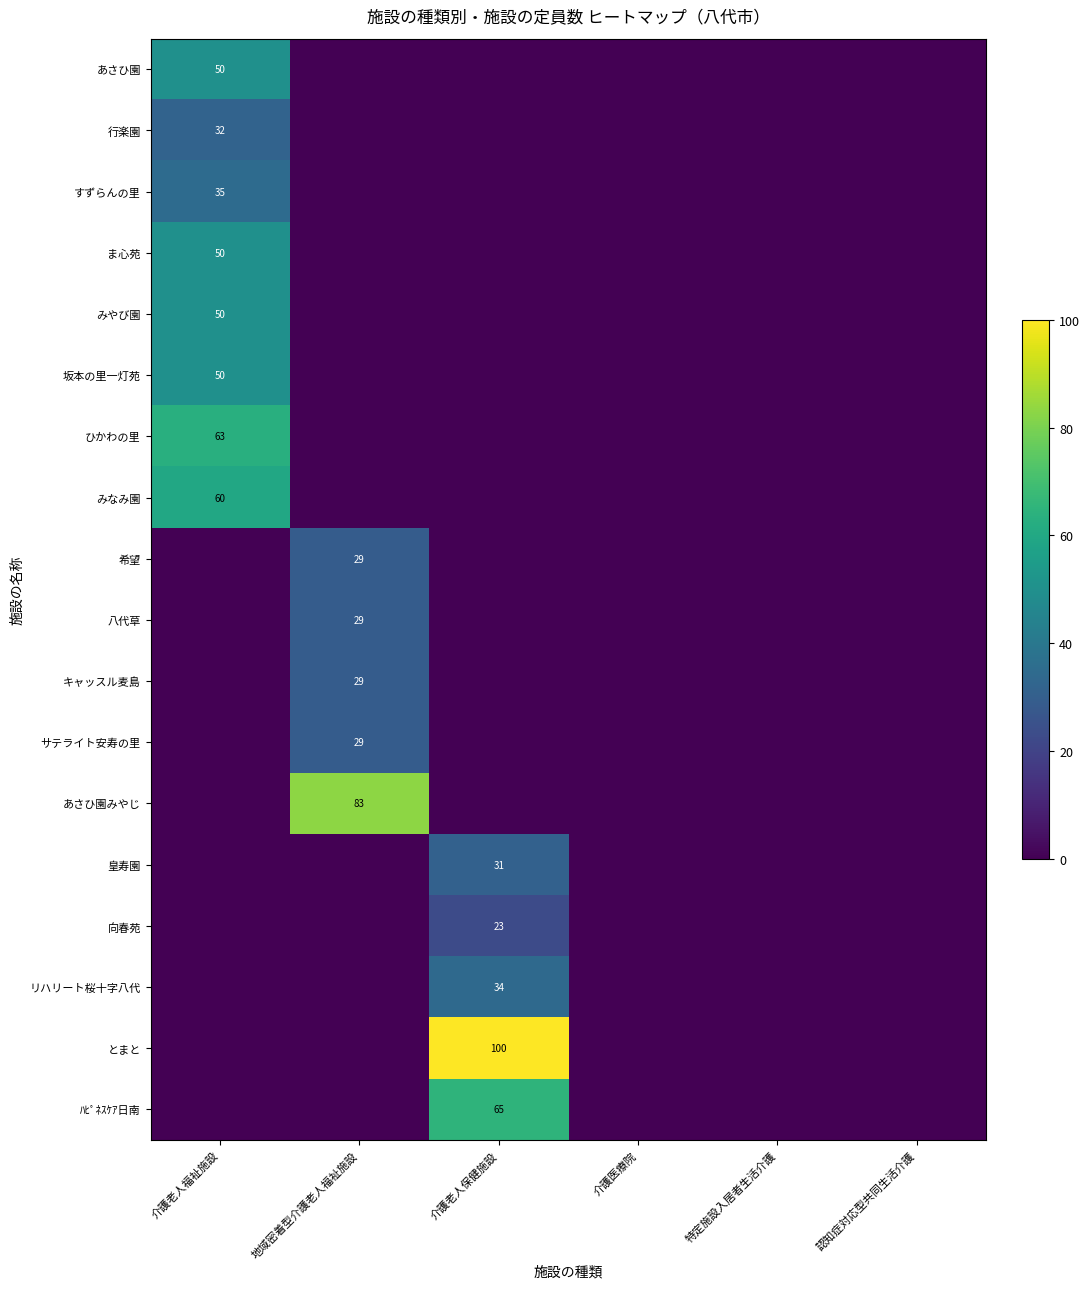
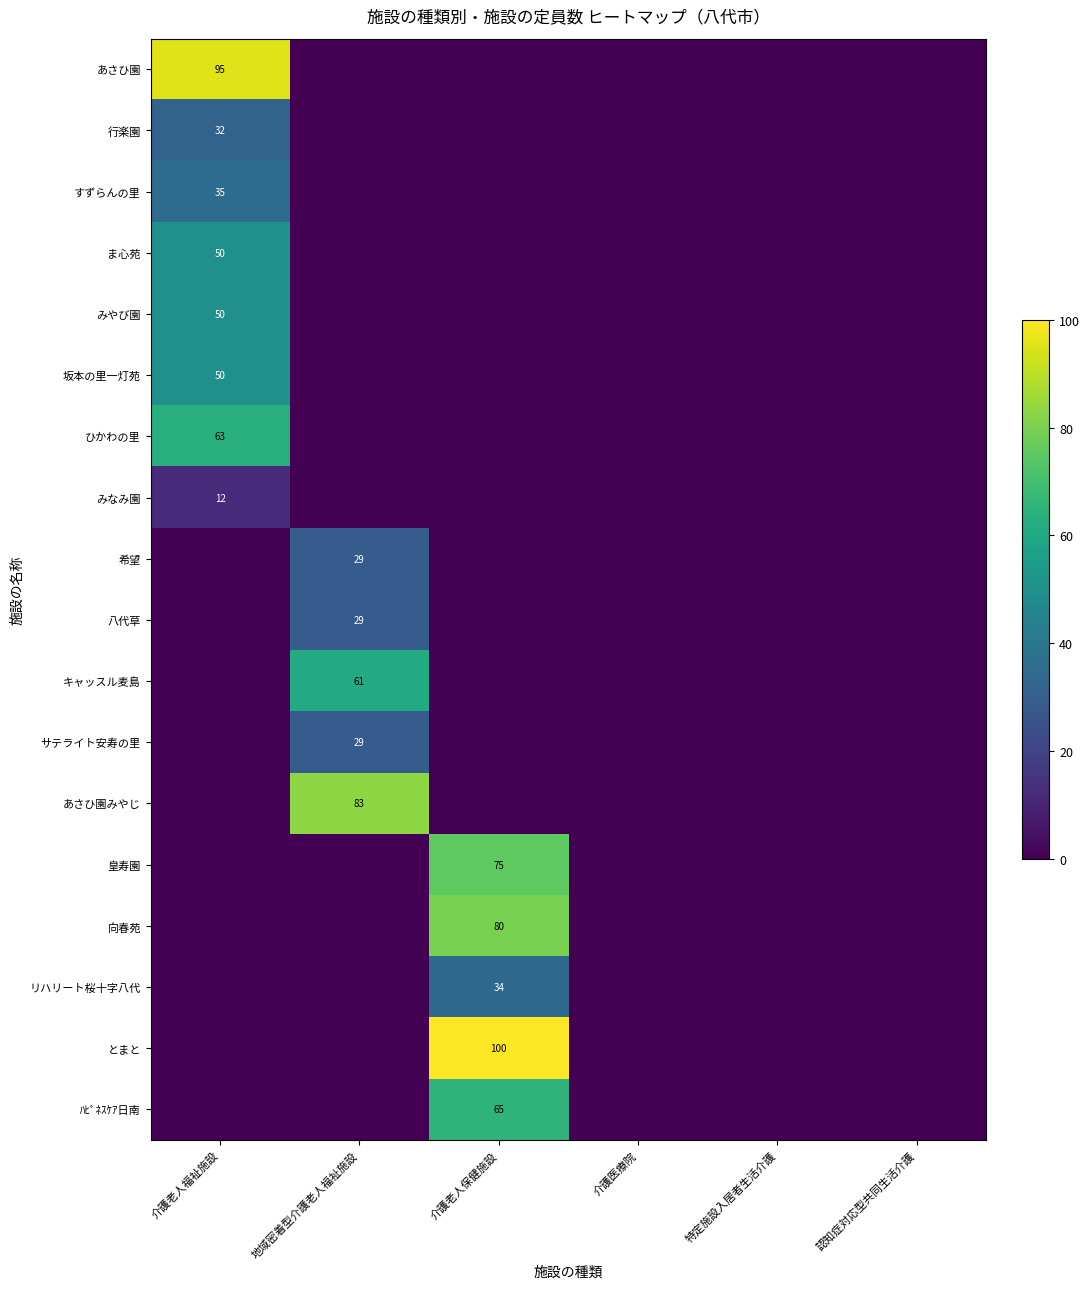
あさひ園, 介護老人福祉施設: 50 -> 95
みなみ園, 介護老人福祉施設: 60 -> 12
キャッスル麦島, 地域密着型介護老人福祉施設: 29 -> 61
皇寿園, 介護老人保健施設: 31 -> 75
向春苑, 介護老人保健施設: 23 -> 80
